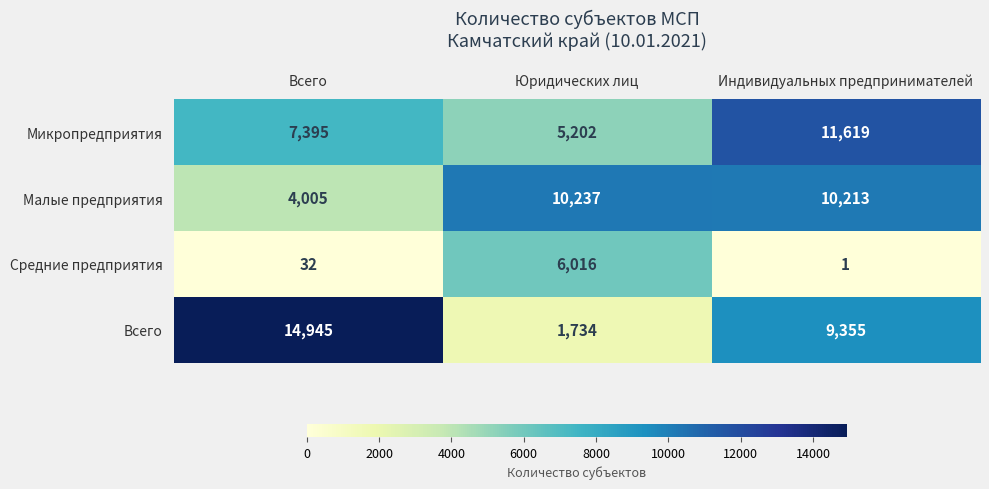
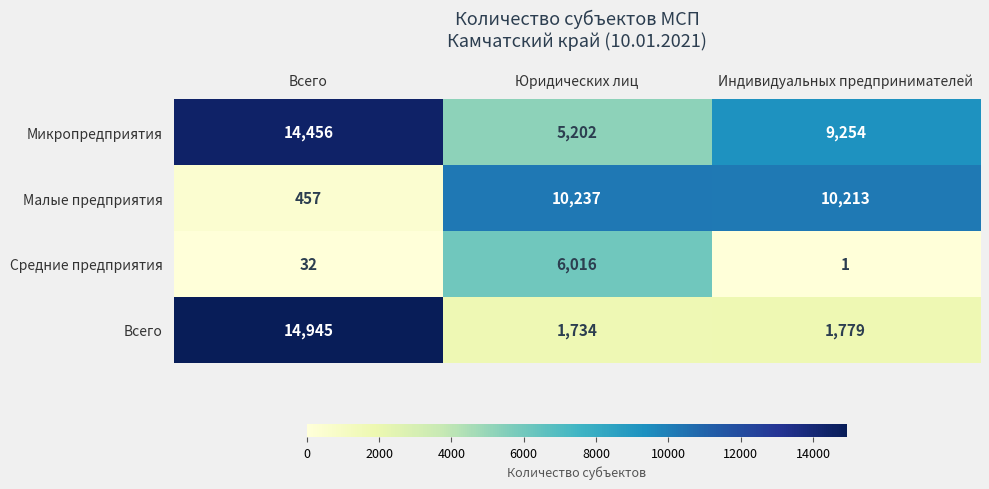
Микропредприятия, Всего: 7,395 -> 14,456
Микропредприятия, Индивидуальных предпринимателей: 11,619 -> 9,254
Малые предприятия, Всего: 4,005 -> 457
Всего, Индивидуальных предпринимателей: 9,355 -> 1,779
